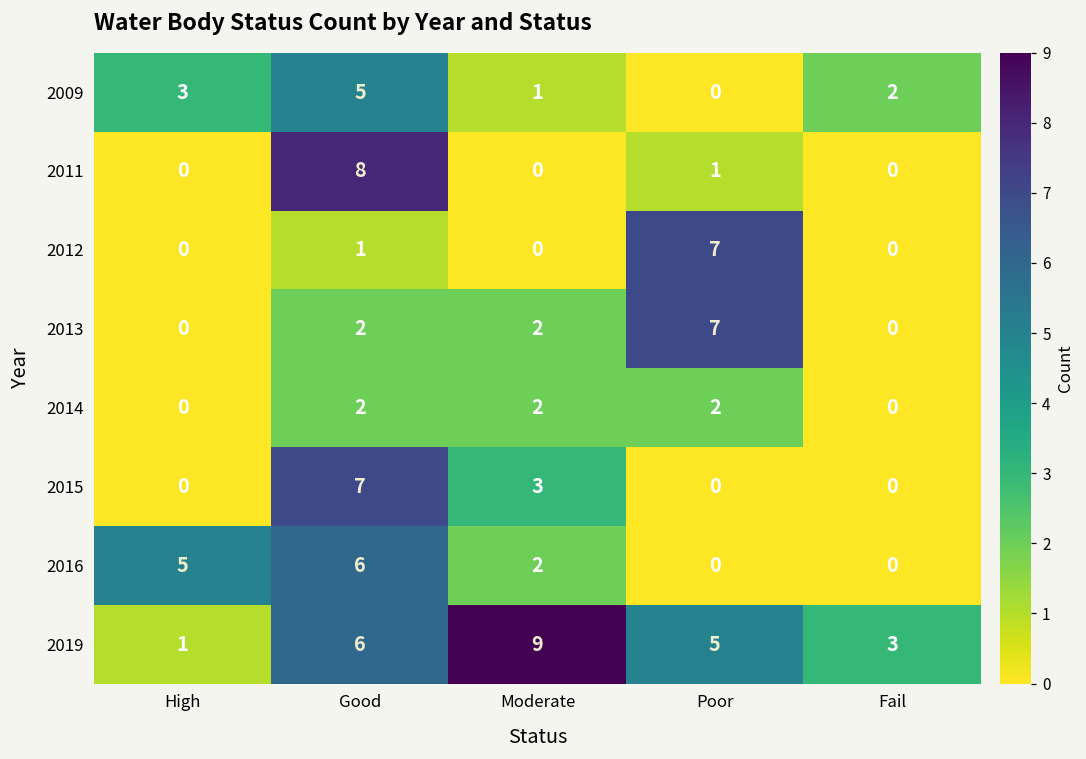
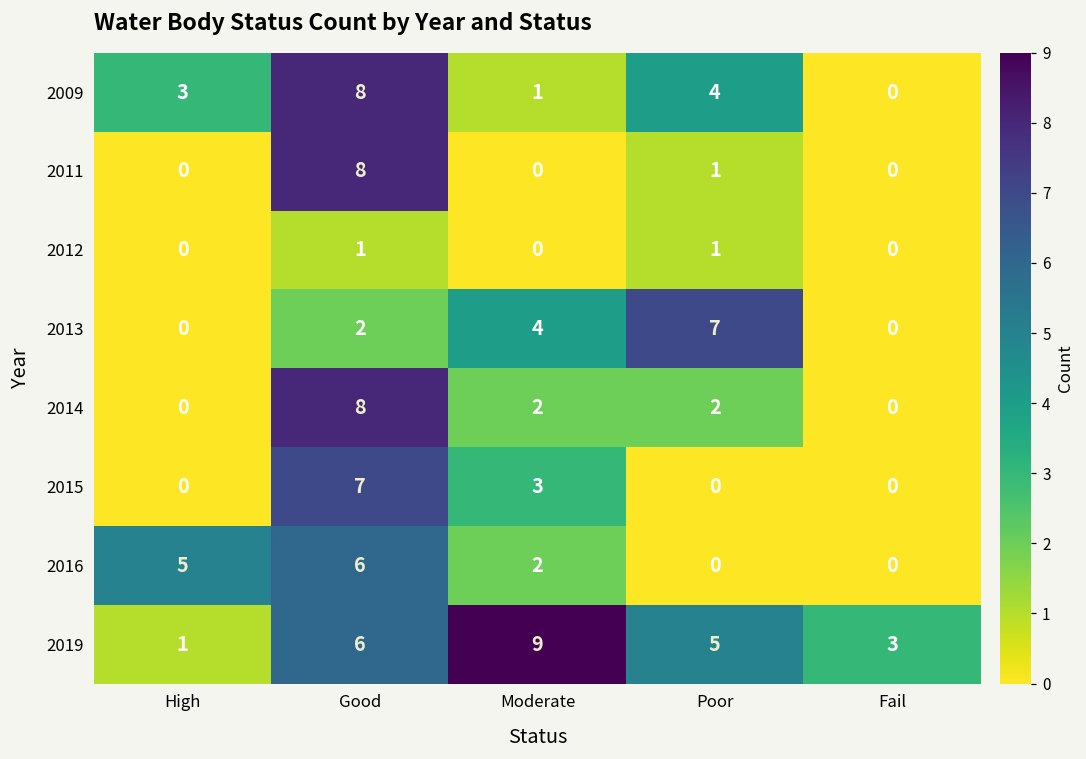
2009, Good: 5 -> 8
2009, Poor: 0 -> 4
2009, Fail: 2 -> 0
2012, Poor: 7 -> 1
2013, Moderate: 2 -> 4
2014, Good: 2 -> 8
